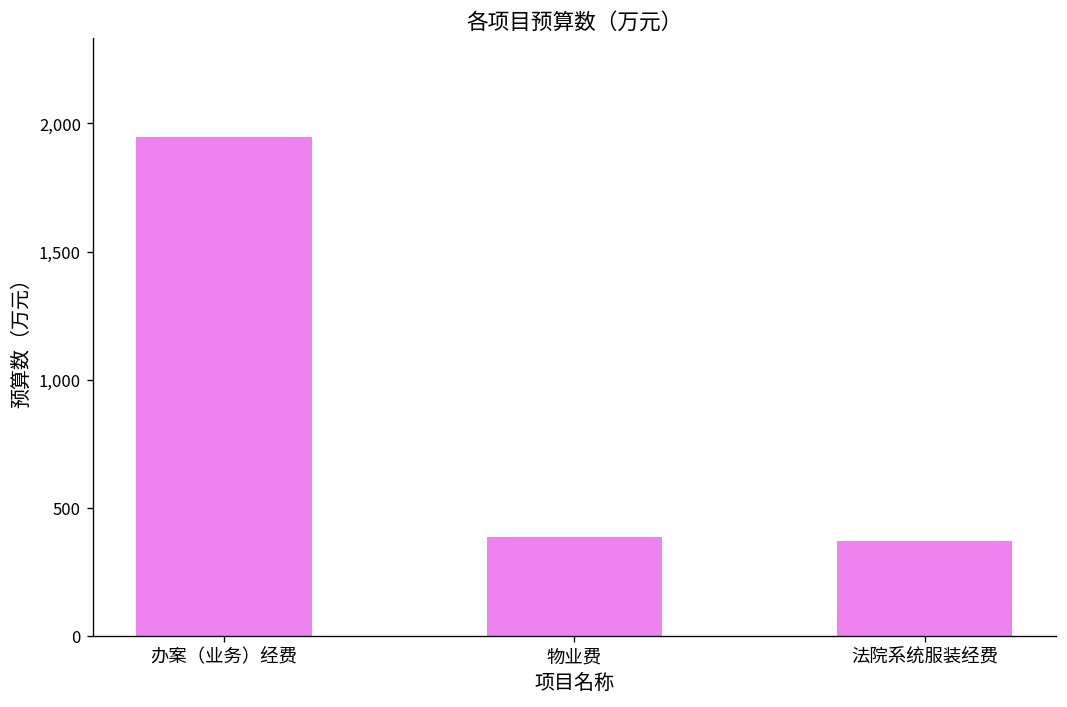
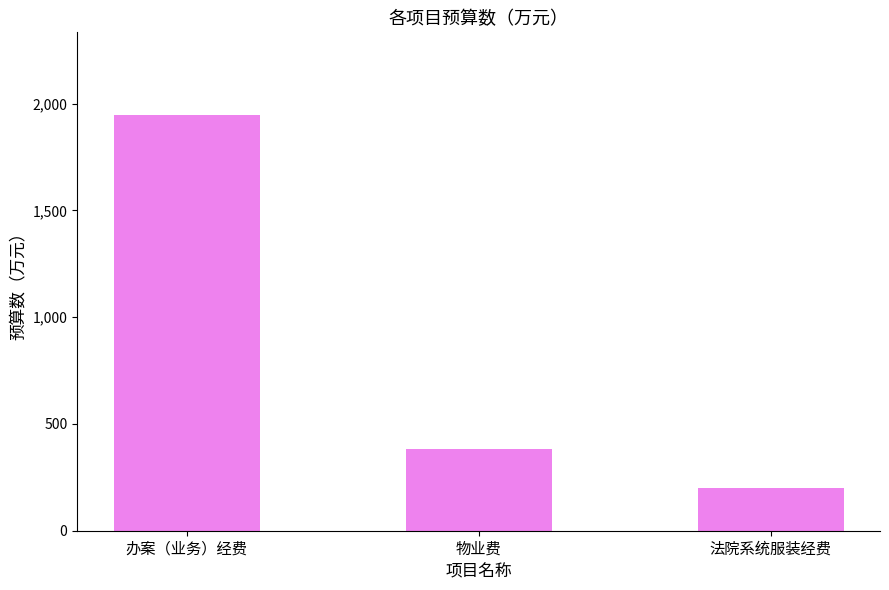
法院系统服装经费: 370 -> 200
